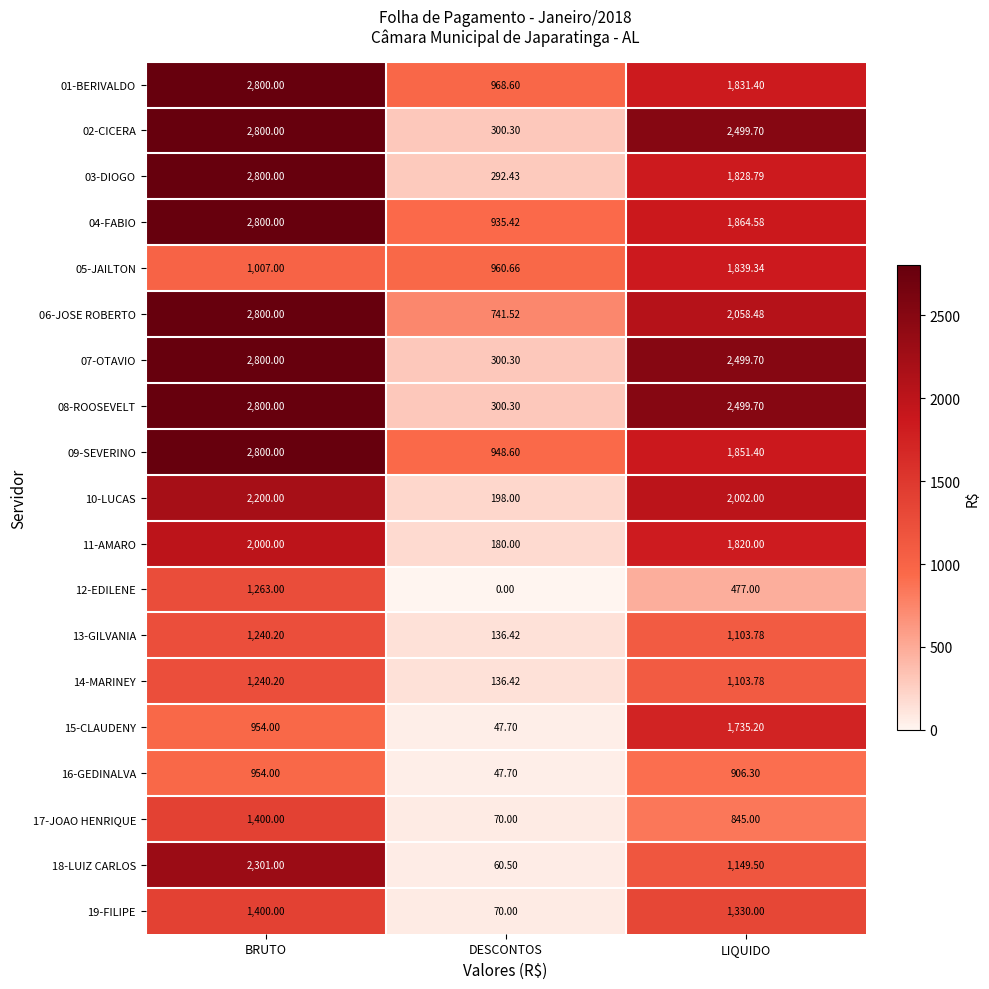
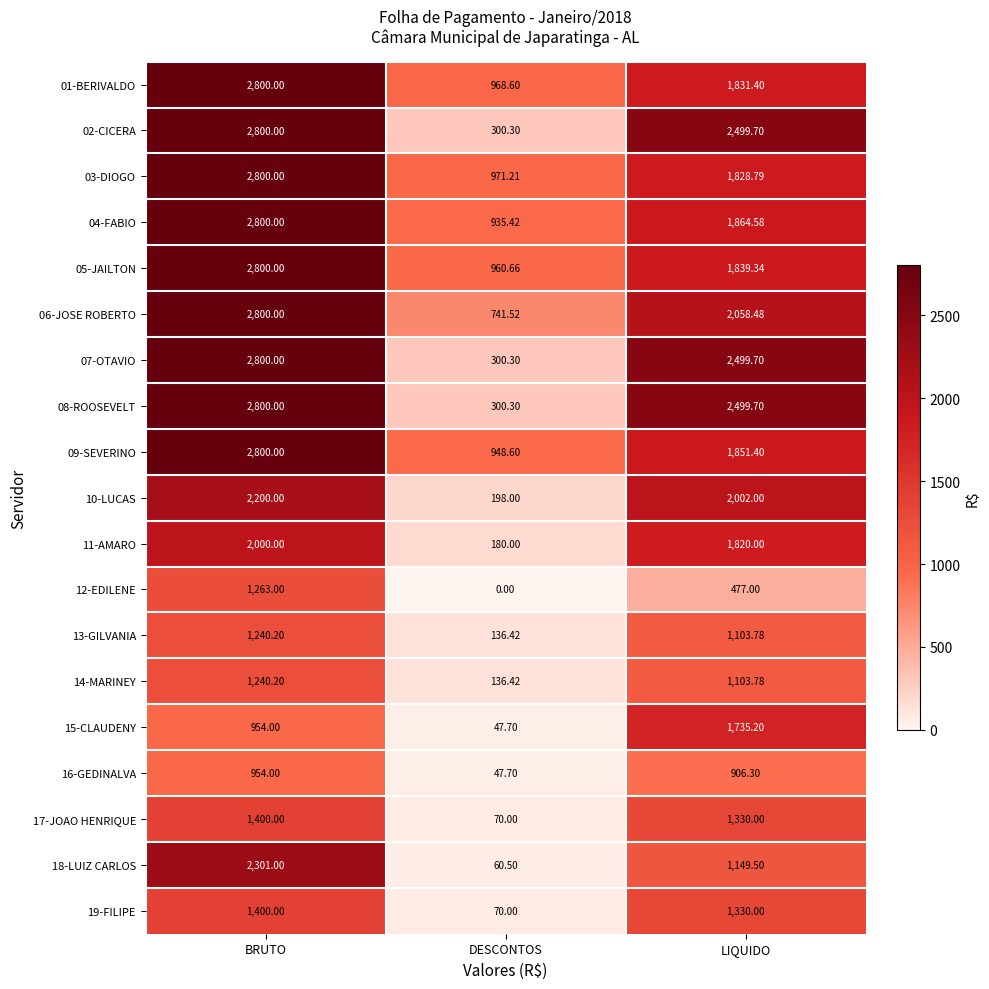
03-DIOGO, DESCONTOS: 292.43 -> 971.21
05-JAILTON, BRUTO: 1,007.00 -> 2,800.00
17-JOAO HENRIQUE, LIQUIDO: 845.00 -> 1,330.00
